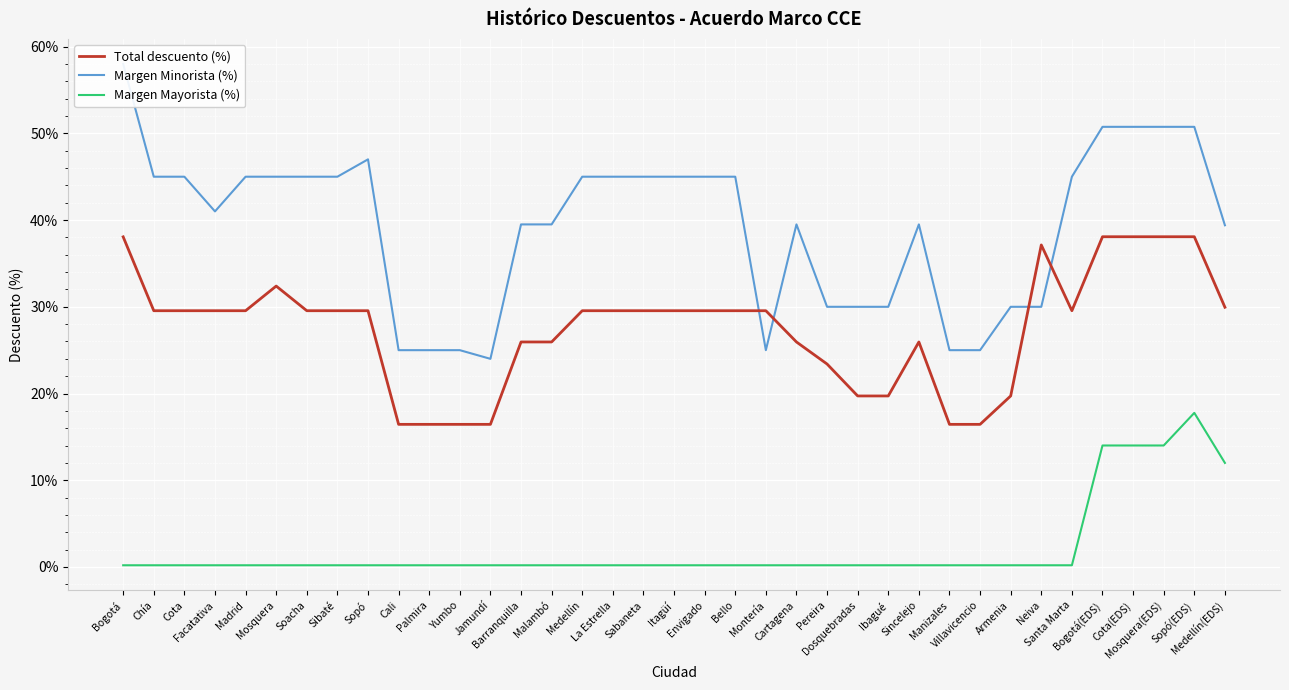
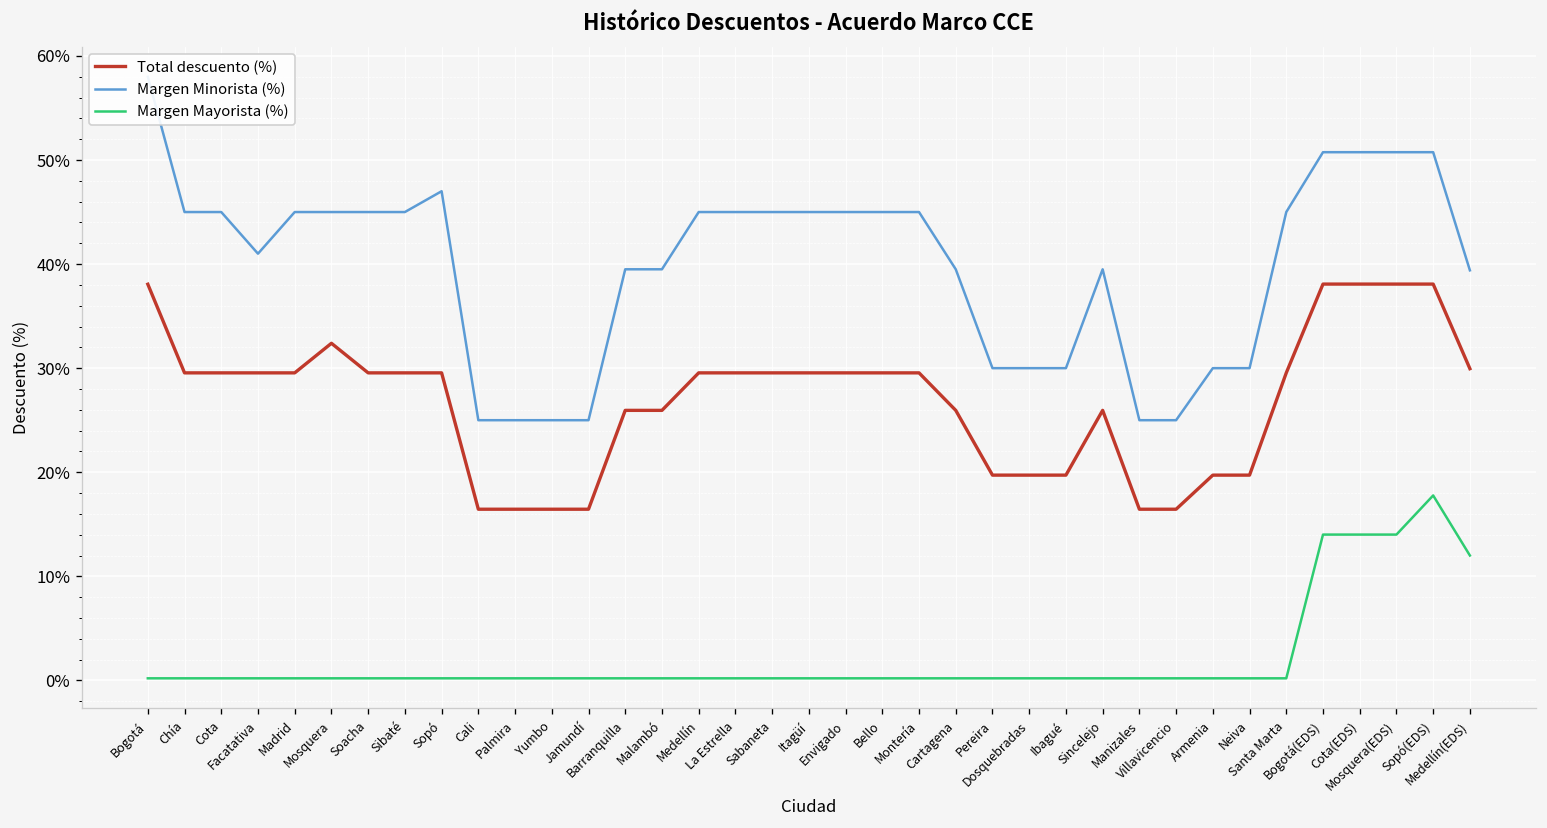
Margen Minorista (%), Jamundí: 24% -> 25%
Margen Minorista (%), Montería: 25% -> 45%
Total descuento (%), Pereira: 23% -> 20%
Total descuento (%), Neiva: 37% -> 20%
